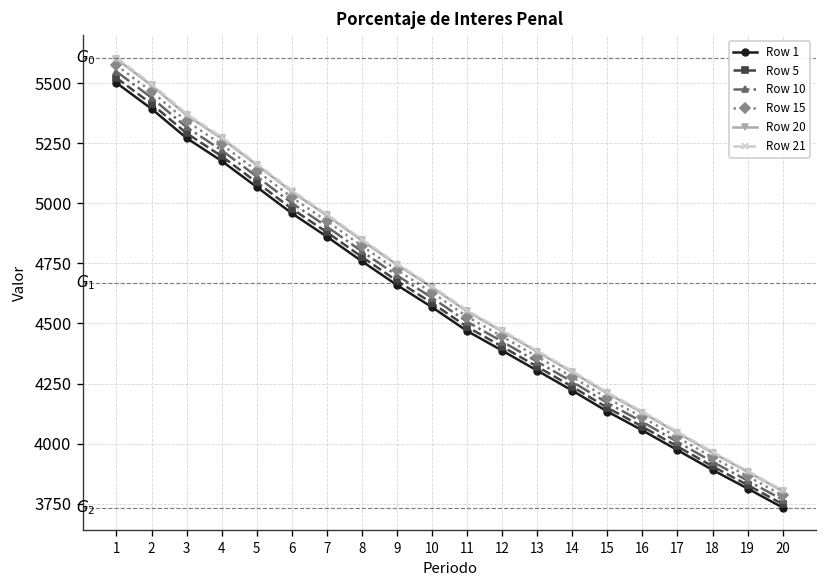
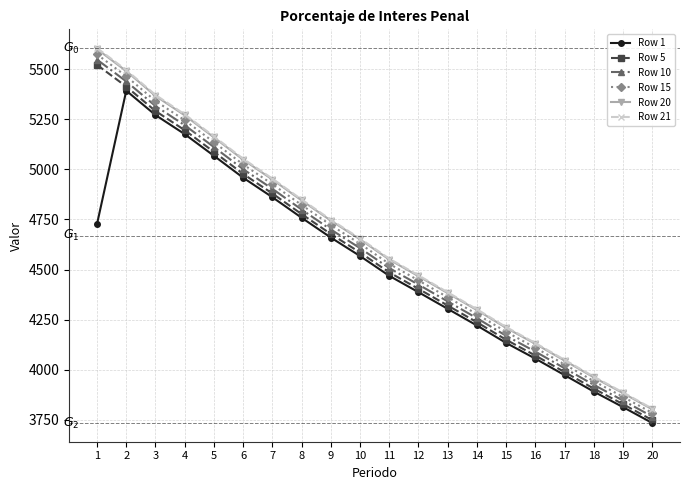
Row 1, 1: 5500 -> 4730
